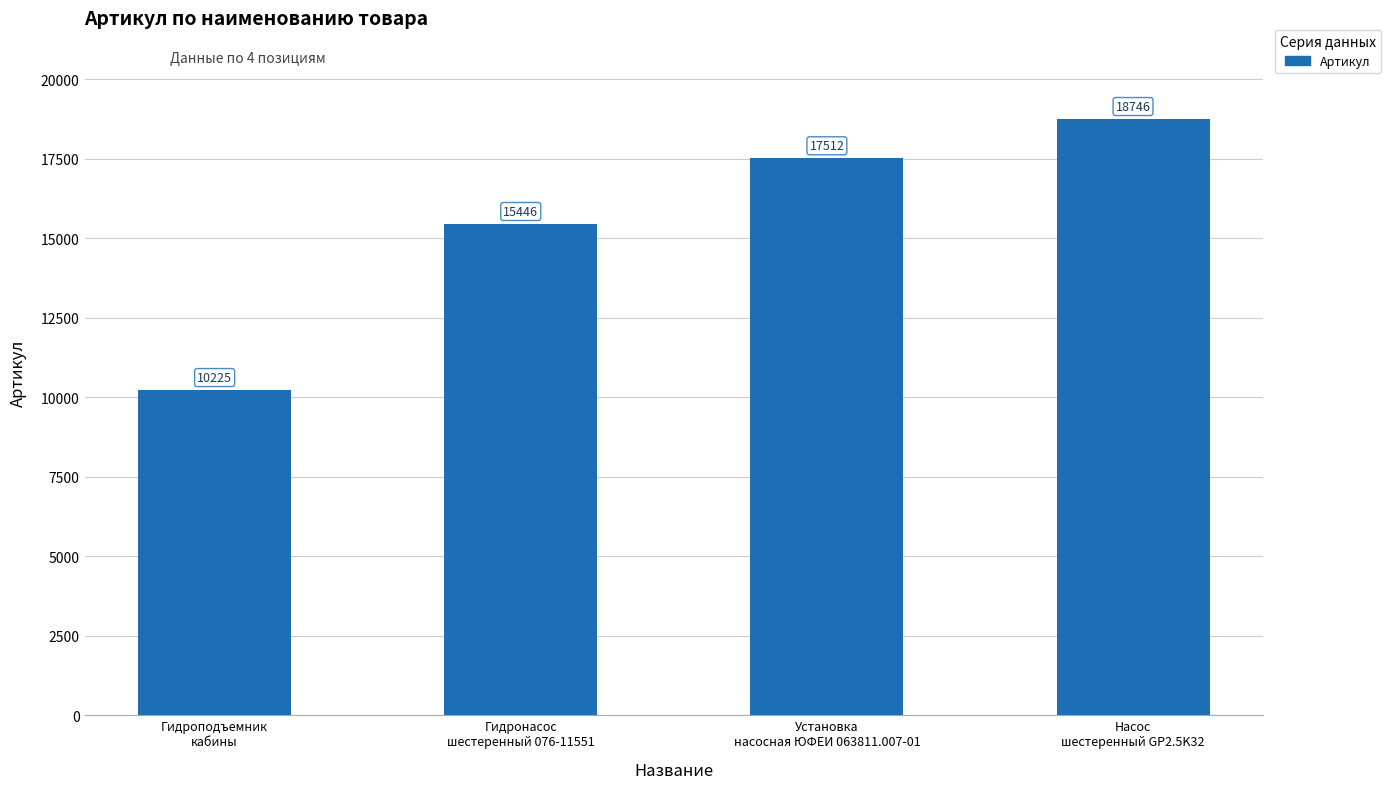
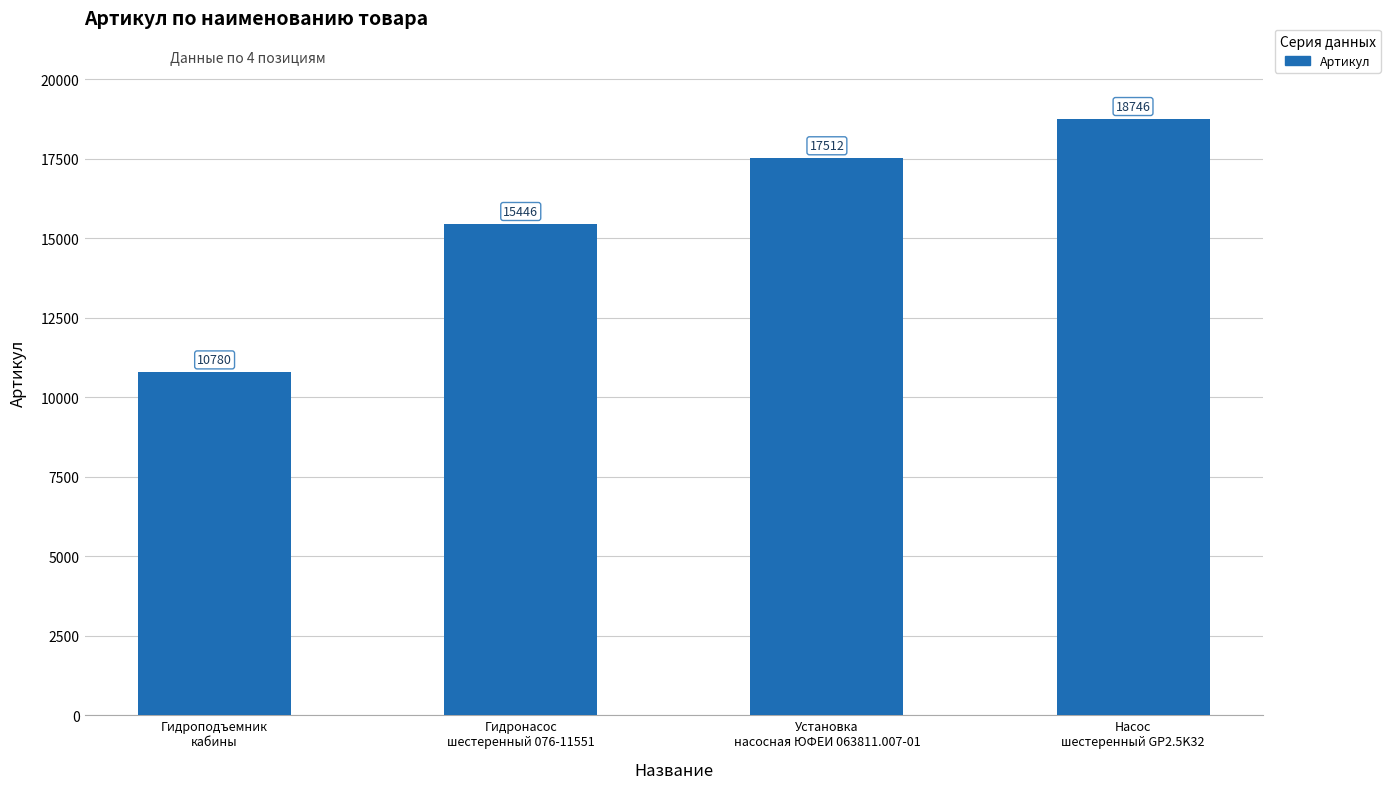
Гидроподъемник кабины: 10225 -> 10780
